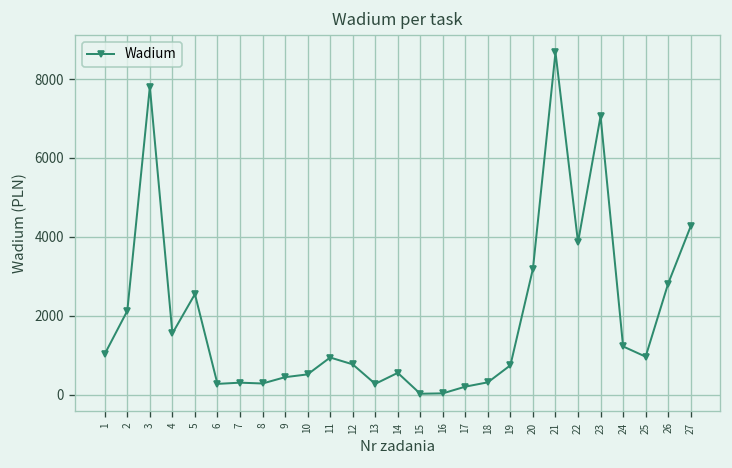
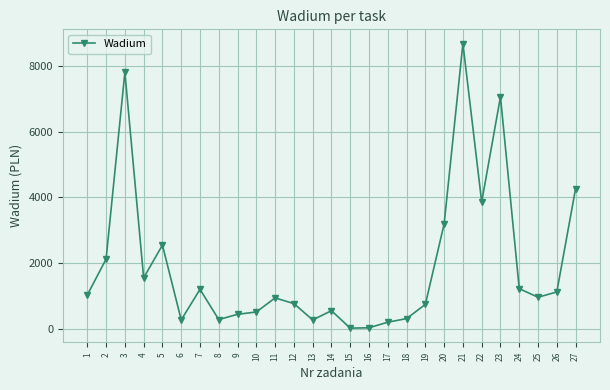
7: 300 -> 1200
26: 2800 -> 1100
